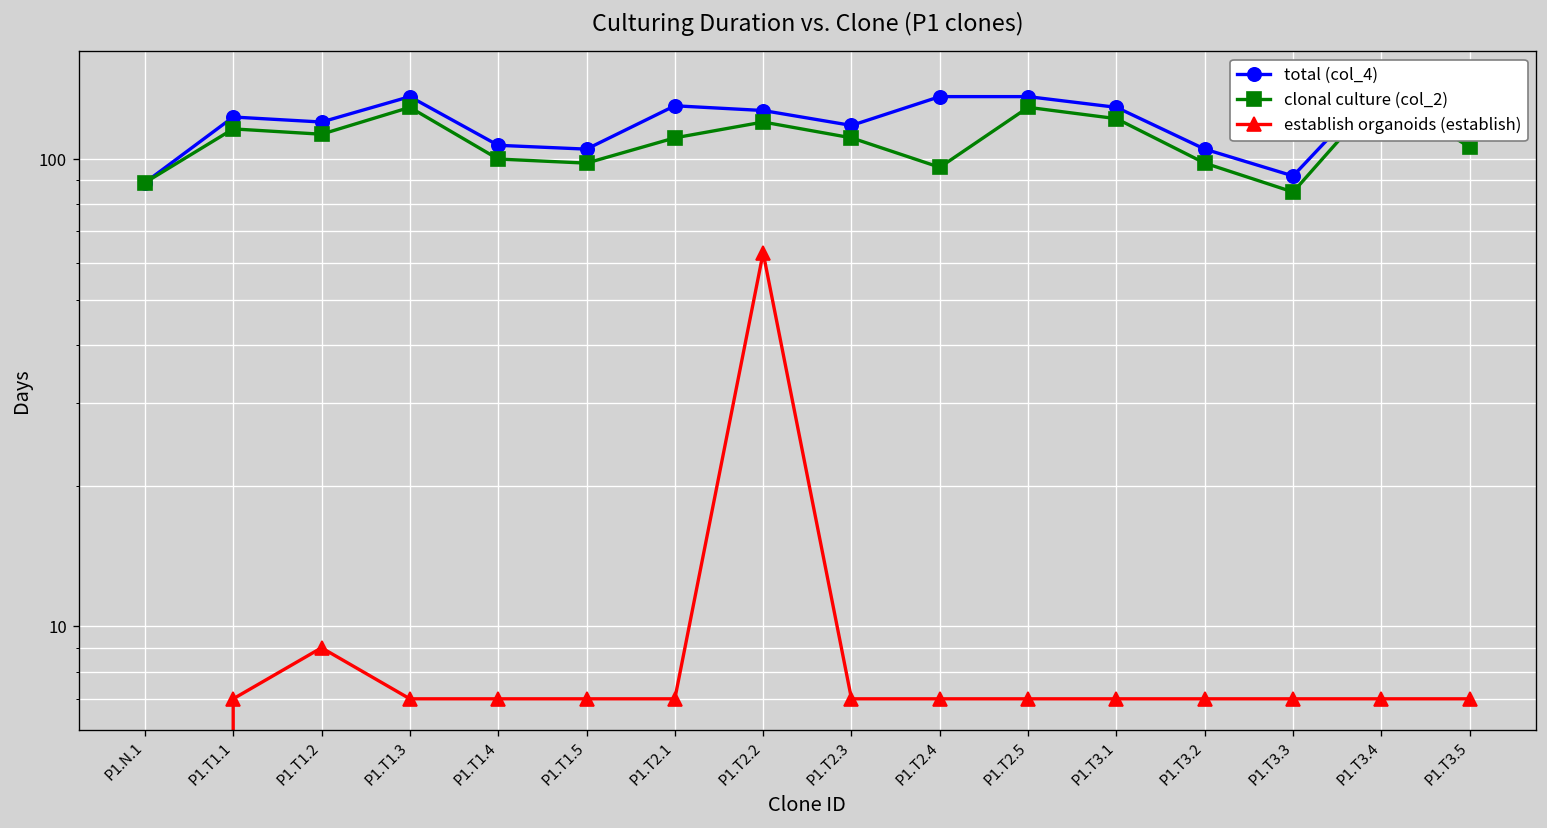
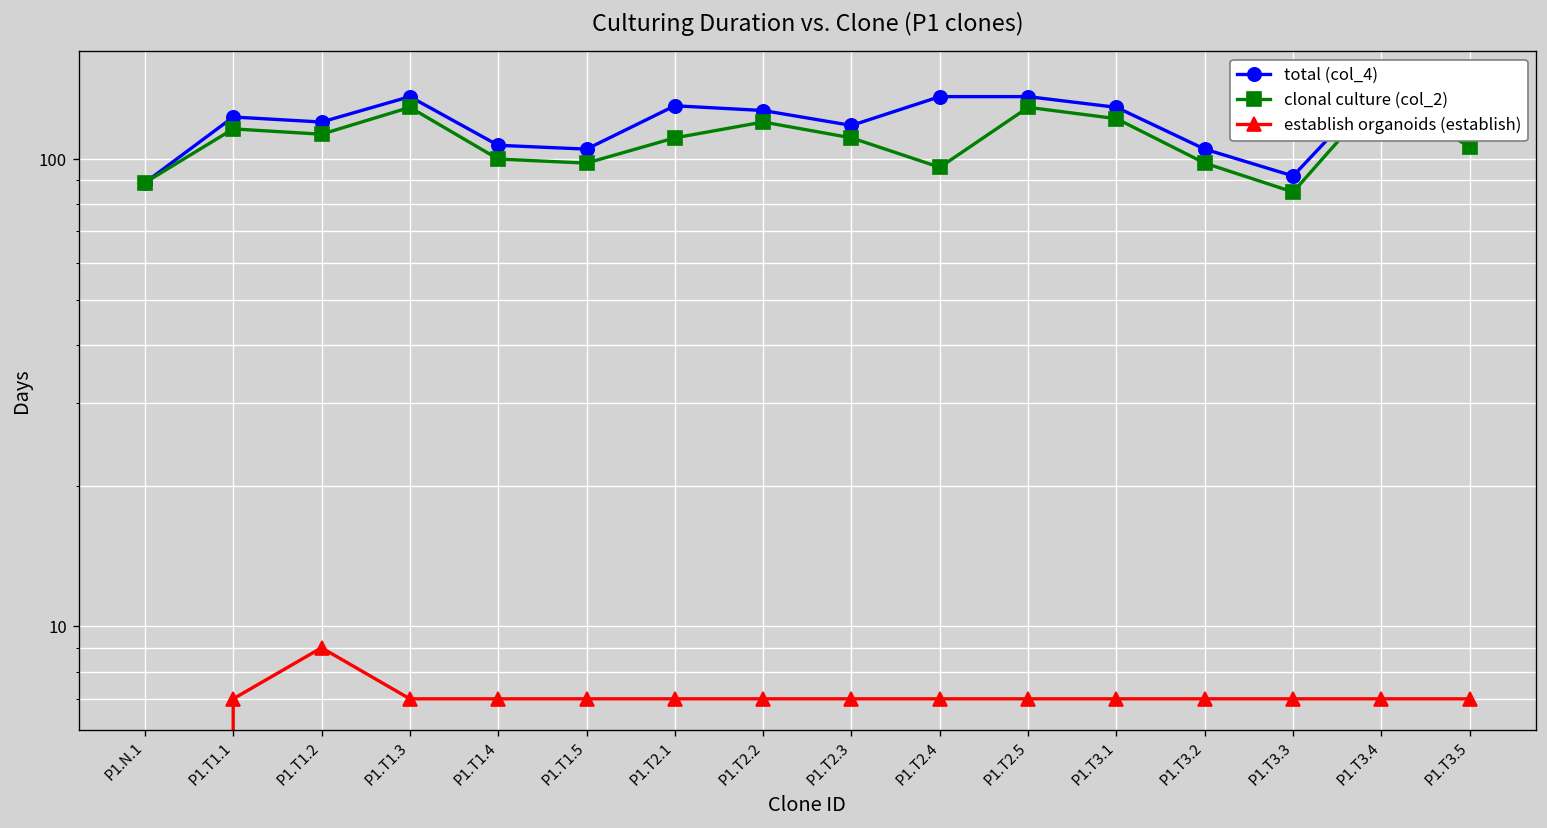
establish organoids (establish), P1.T2.2: 63 -> 7
